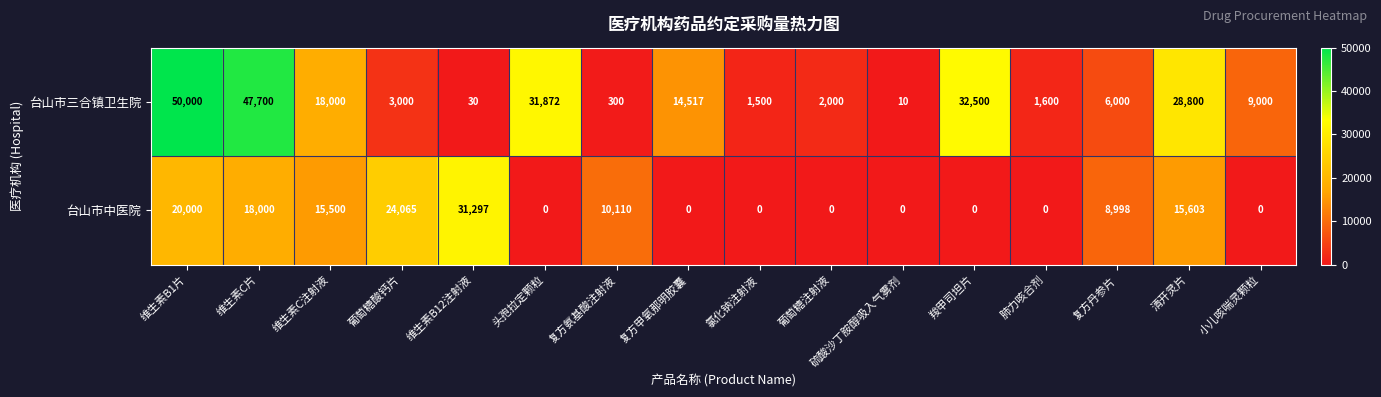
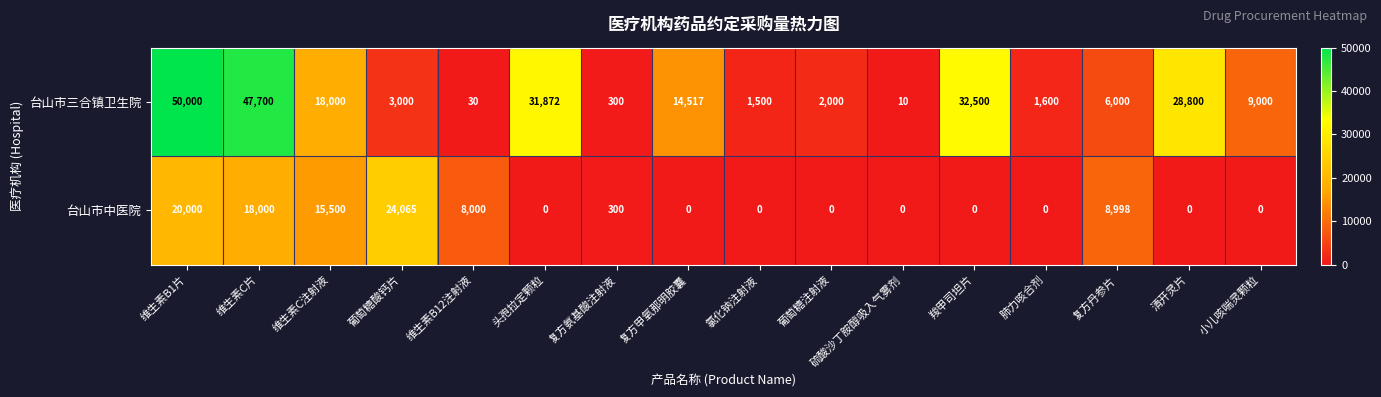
台山市中医院, 维生素B12注射液: 31,297 -> 8,000
台山市中医院, 复方氨基酸注射液: 10,110 -> 300
台山市中医院, 清开灵片: 15,603 -> 0
